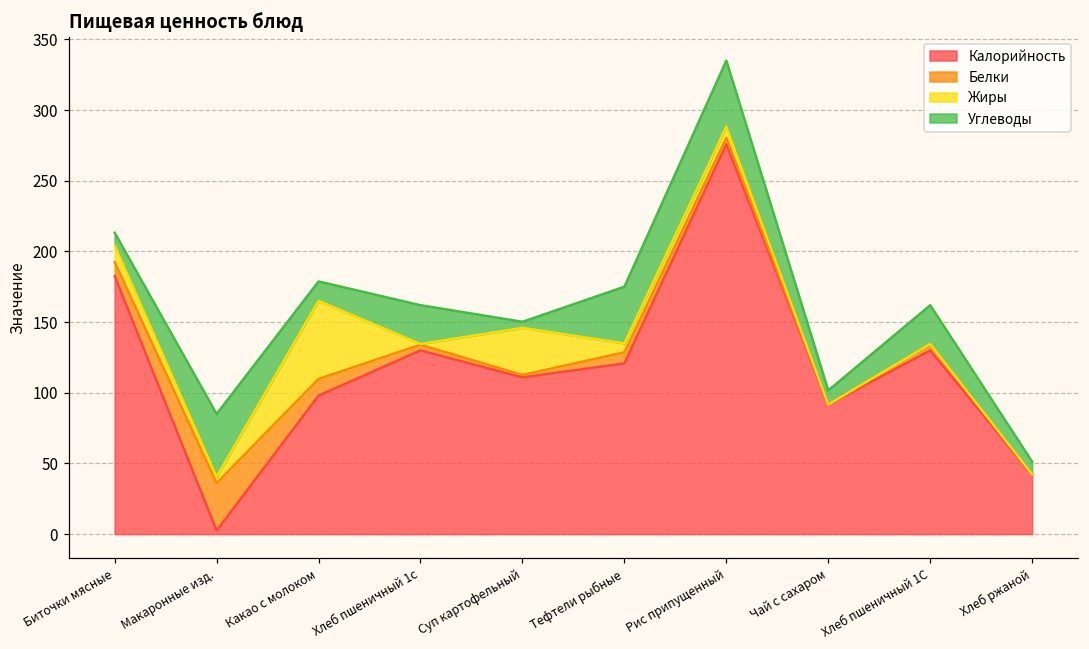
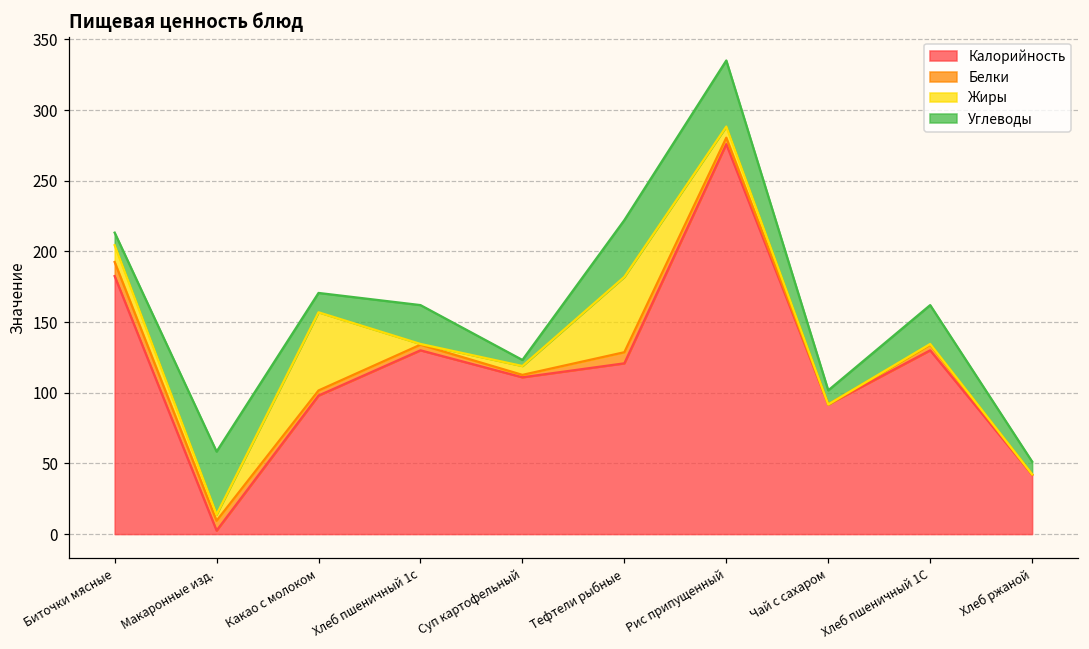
Белки, Макаронные изд.: 34 -> 7
Белки, Какао с молоком: 12 -> 4
Жиры, Суп картофельный: 33 -> 6
Жиры, Тефтели рыбные: 6 -> 53
